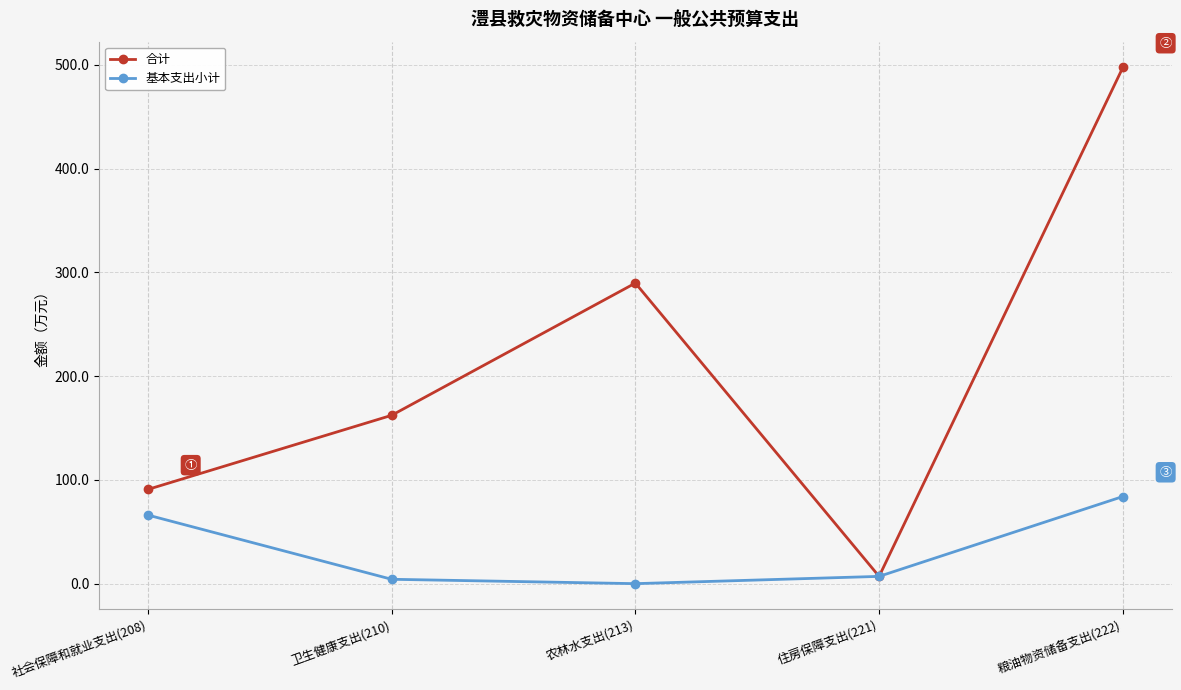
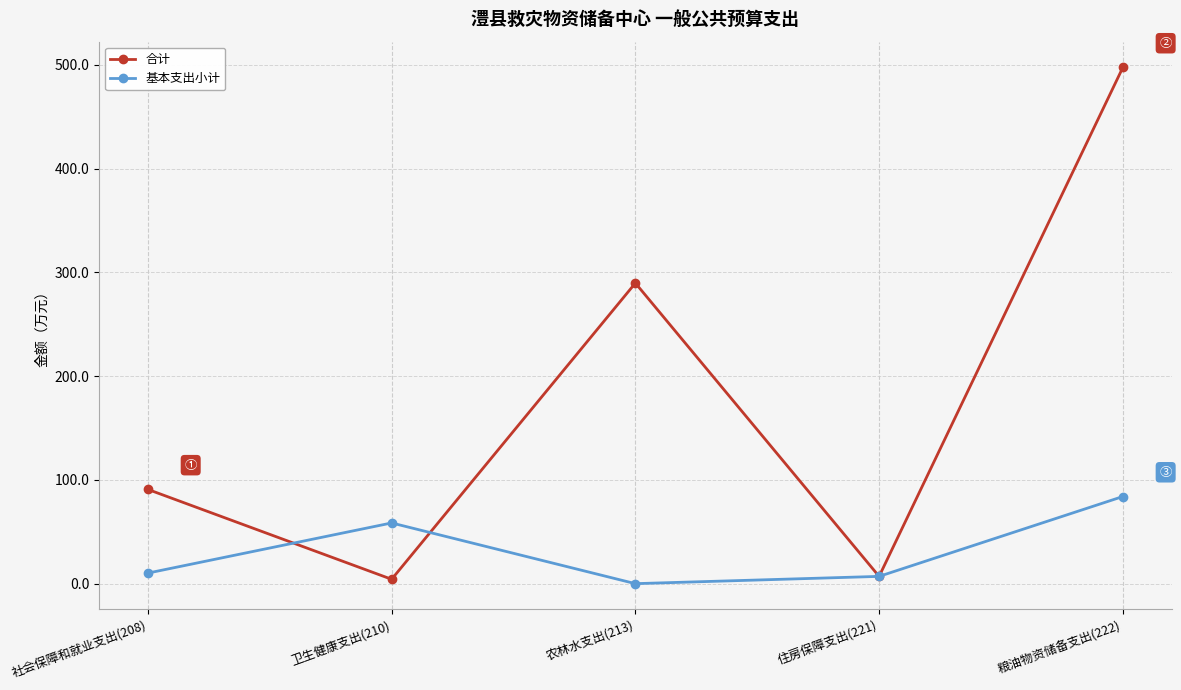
基本支出小计, 社会保障和就业支出(208): 66 -> 10
合计, 卫生健康支出(210): 162 -> 4
基本支出小计, 卫生健康支出(210): 4 -> 58
